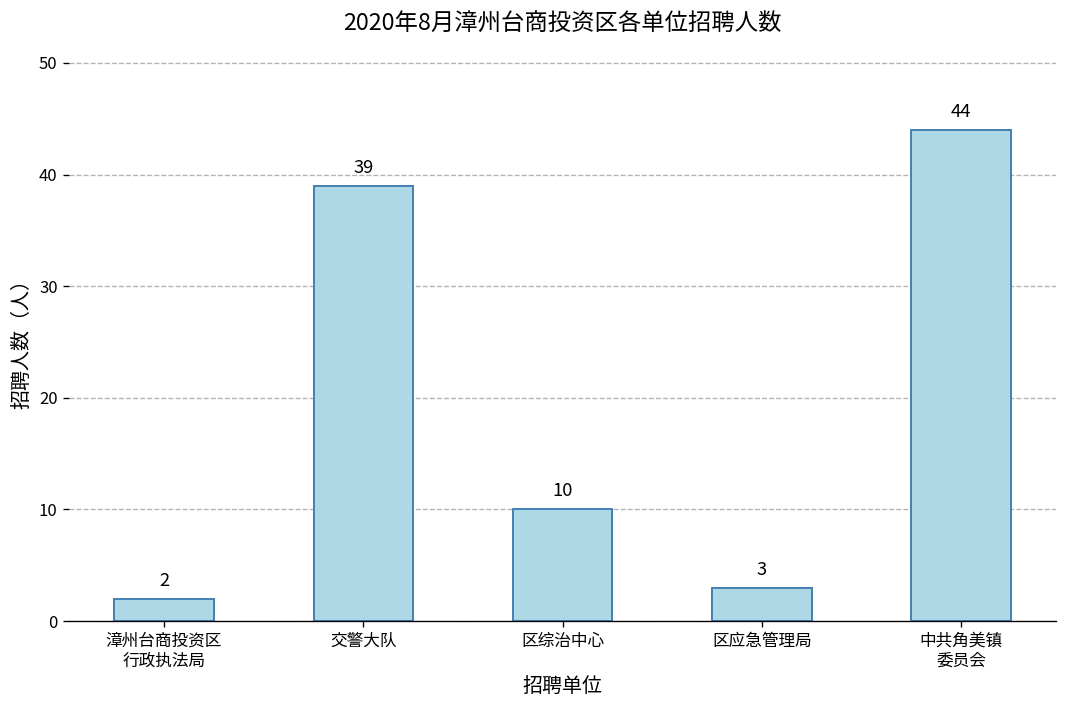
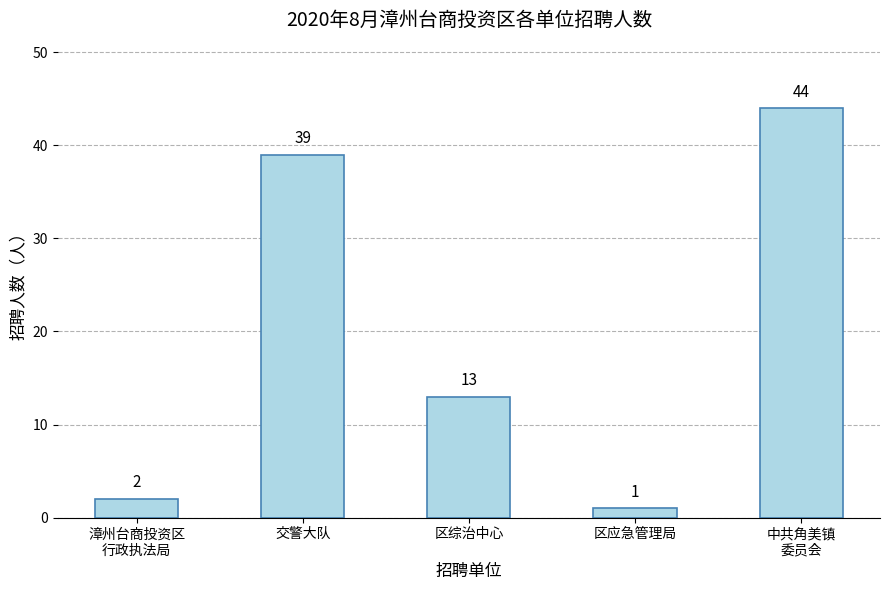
区综治中心: 10 -> 13
区应急管理局: 3 -> 1
